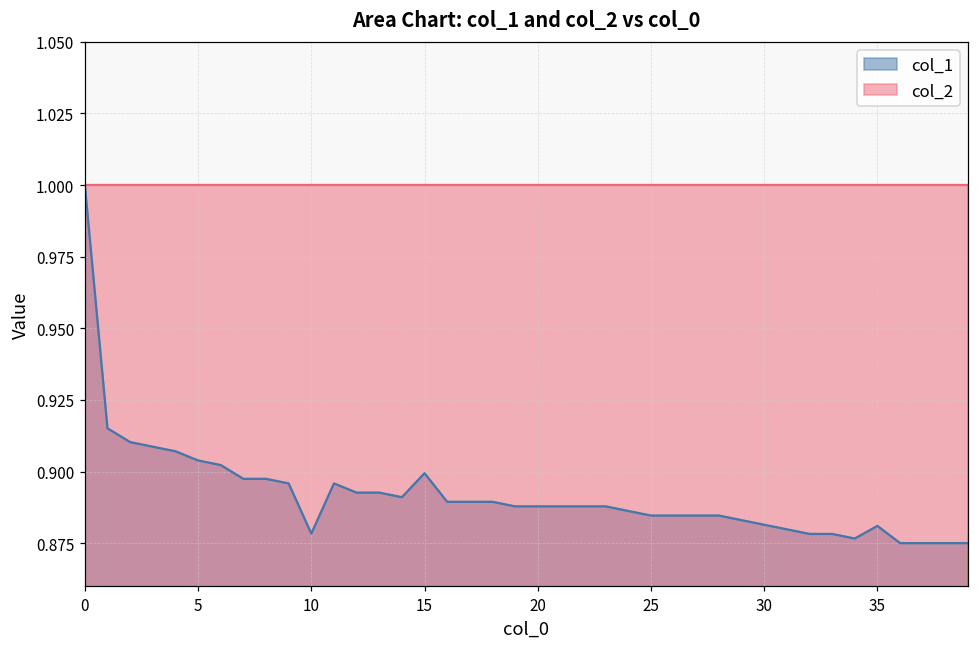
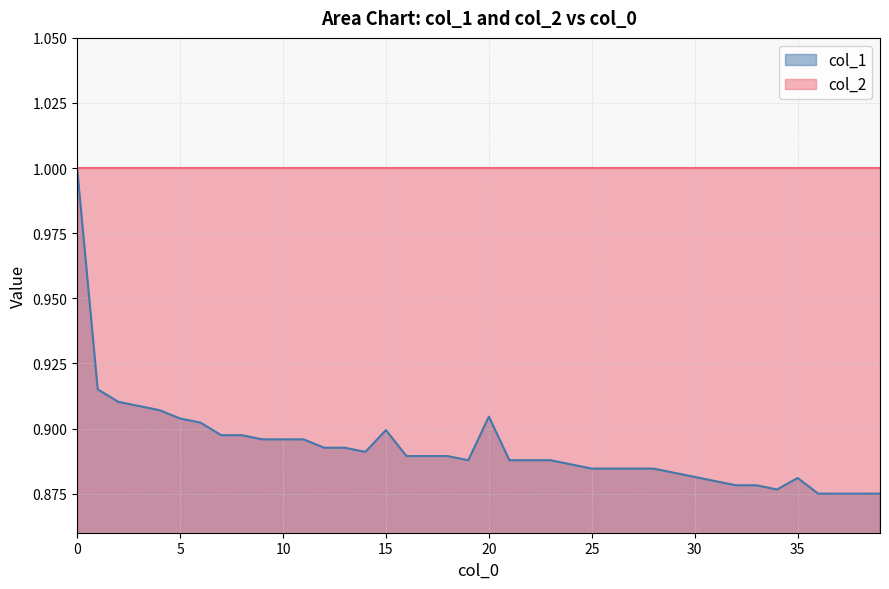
col_1, 10: 0.878 -> 0.896
col_1, 20: 0.888 -> 0.905
